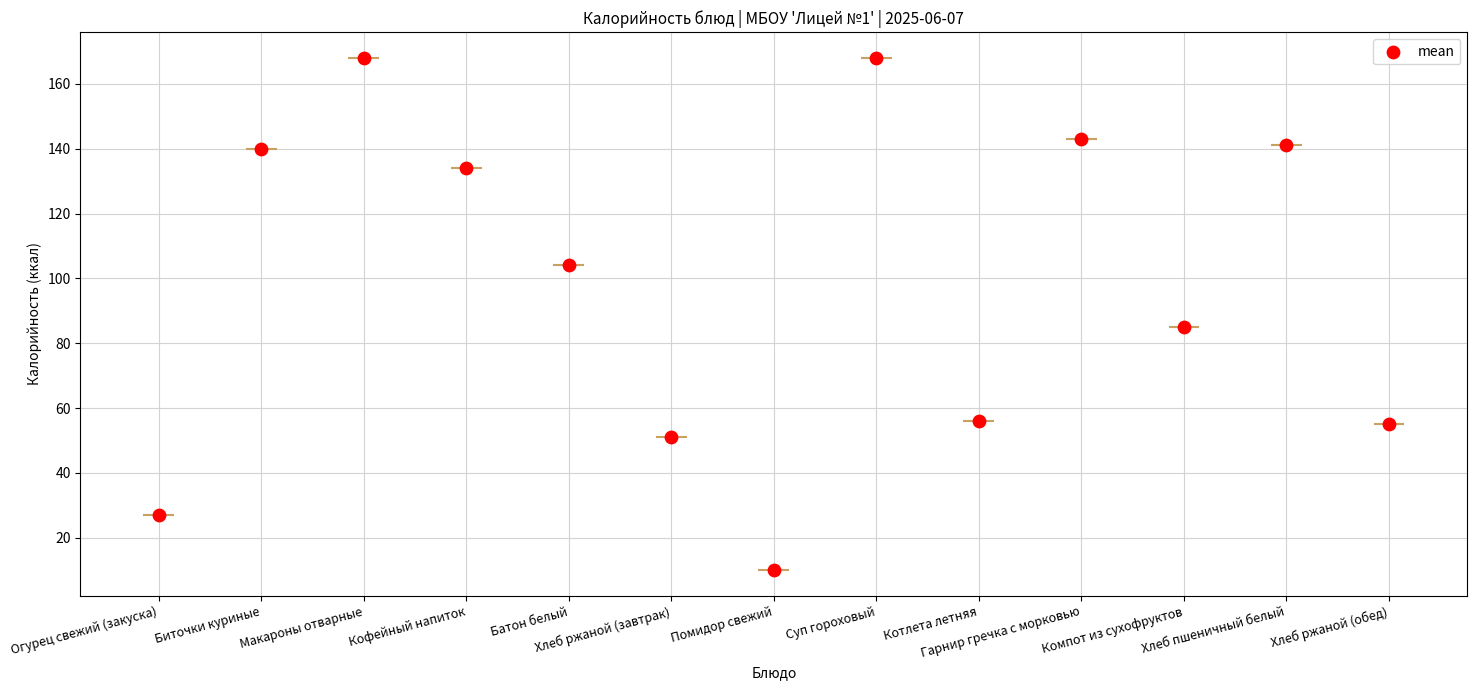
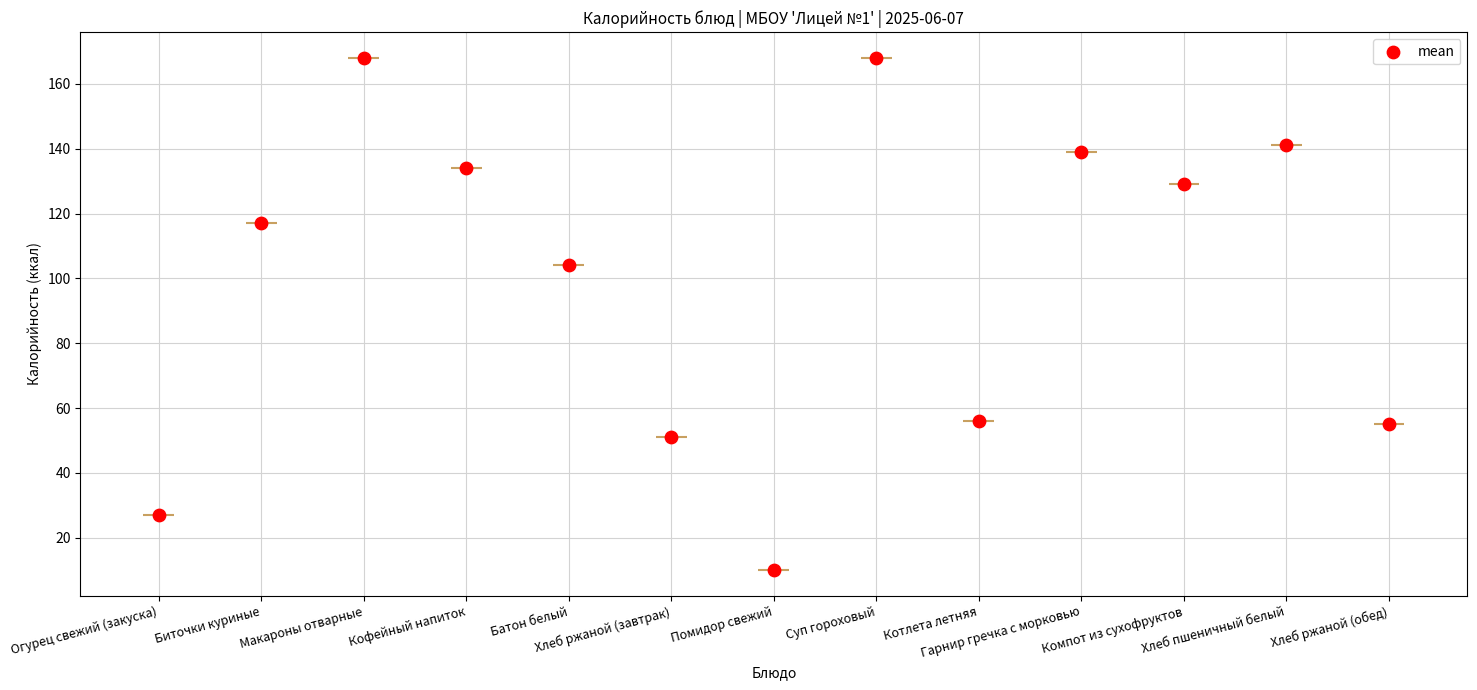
Биточки куриные: 140 -> 117
Гарнир гречка с морковью: 143 -> 139
Компот из сухофруктов: 85 -> 129
